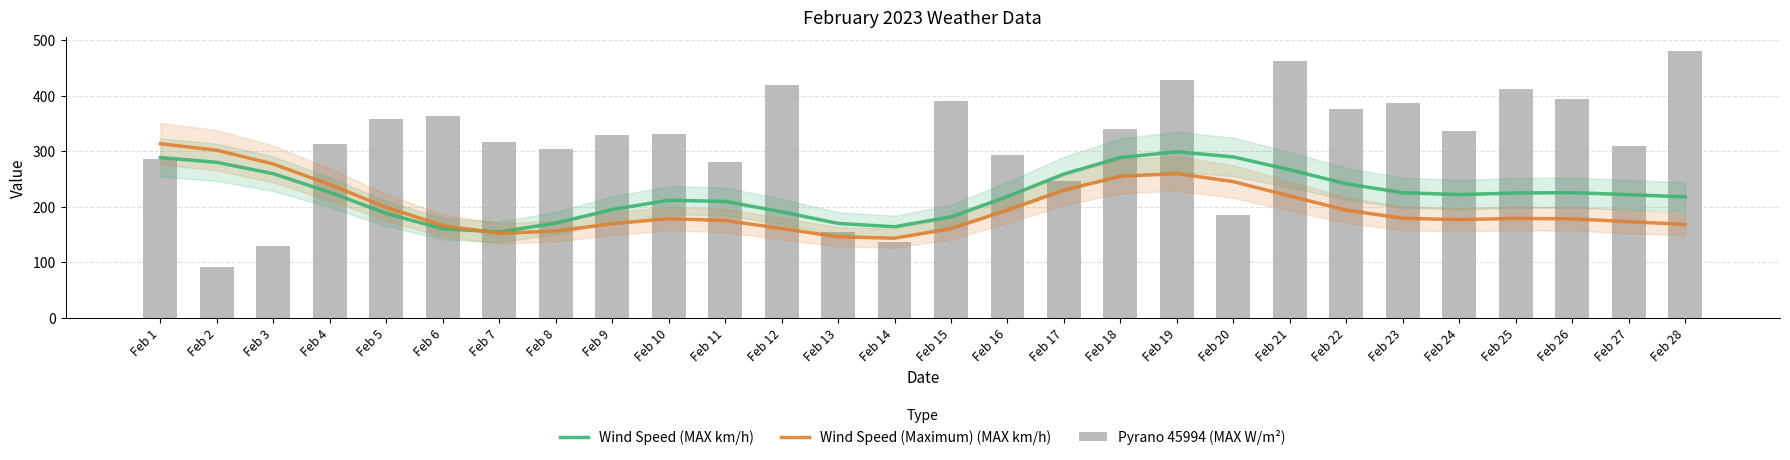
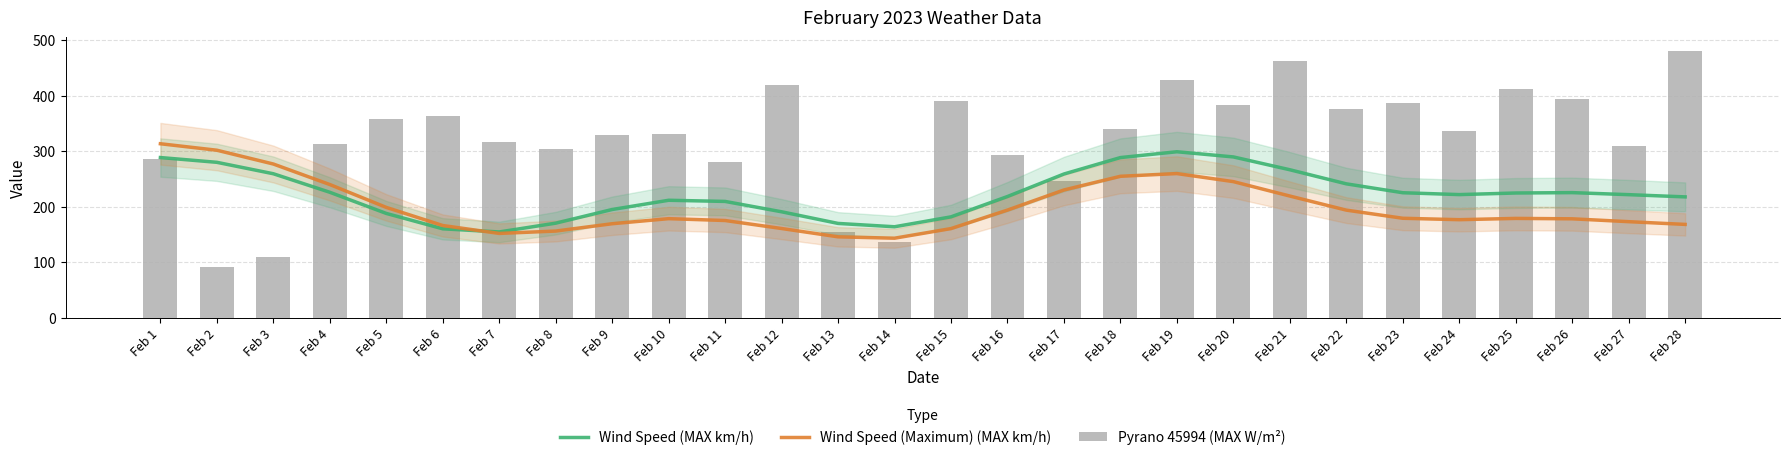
Pyrano 45994 (MAX W/m²), Feb 3: 130 -> 110
Pyrano 45994 (MAX W/m²), Feb 20: 180 -> 380
